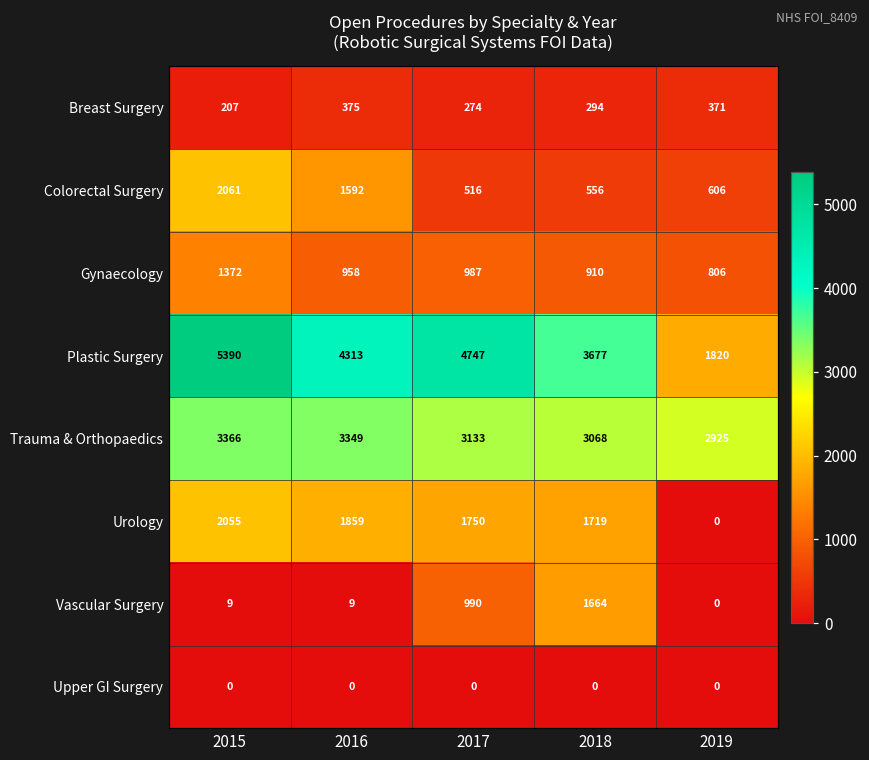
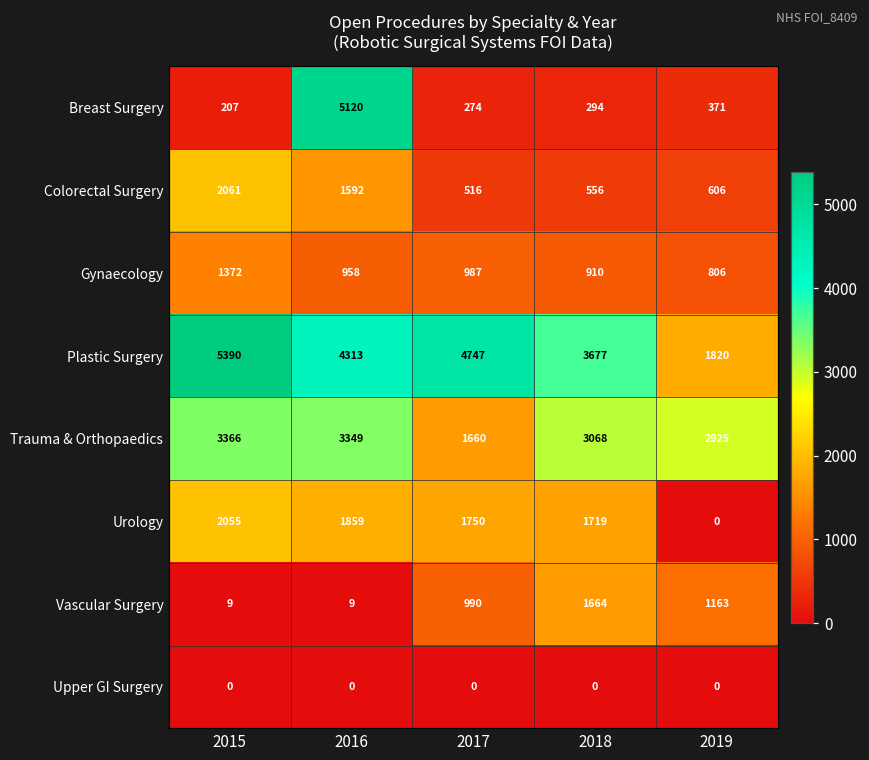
Breast Surgery, 2016: 375 -> 5120
Trauma & Orthopaedics, 2017: 3133 -> 1660
Vascular Surgery, 2019: 0 -> 1163
